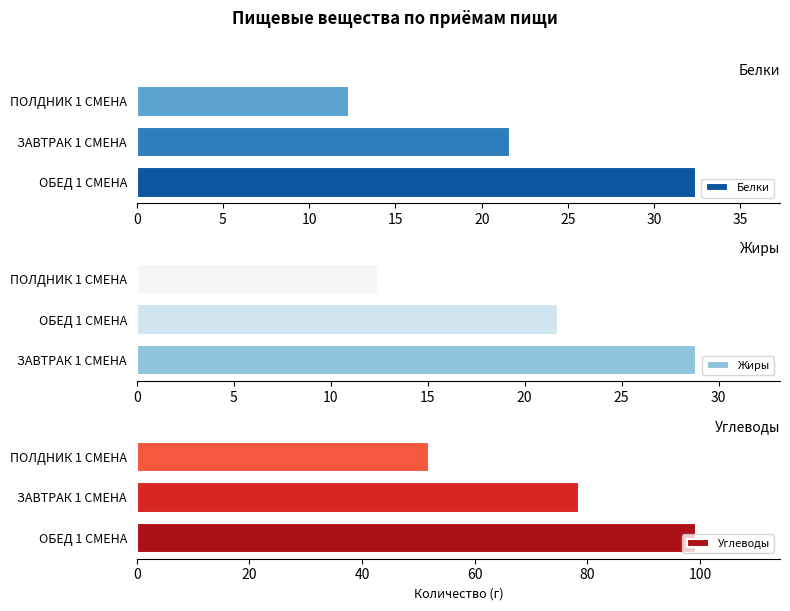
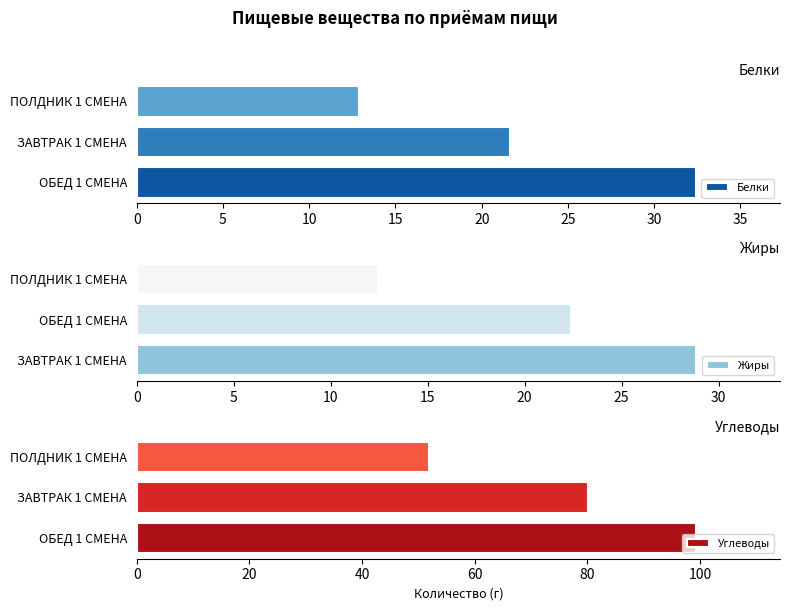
Белки, ПОЛДНИК 1 СМЕНА: 12.3 -> 12.9
Жиры, ОБЕД 1 СМЕНА: 21.7 -> 22.4
Углеводы, ЗАВТРАК 1 СМЕНА: 79 -> 80
